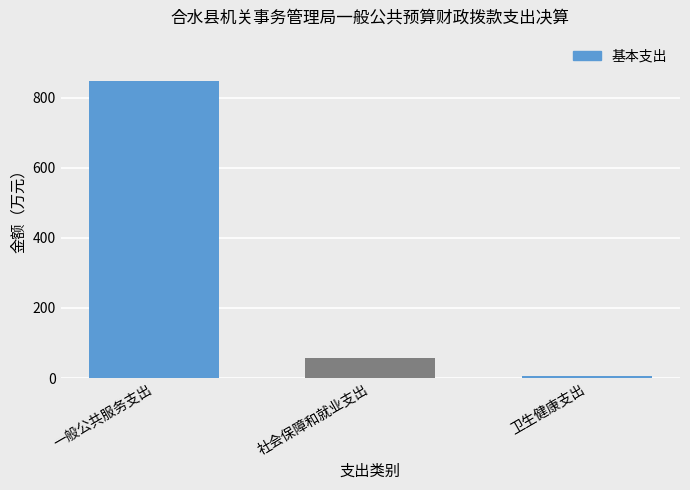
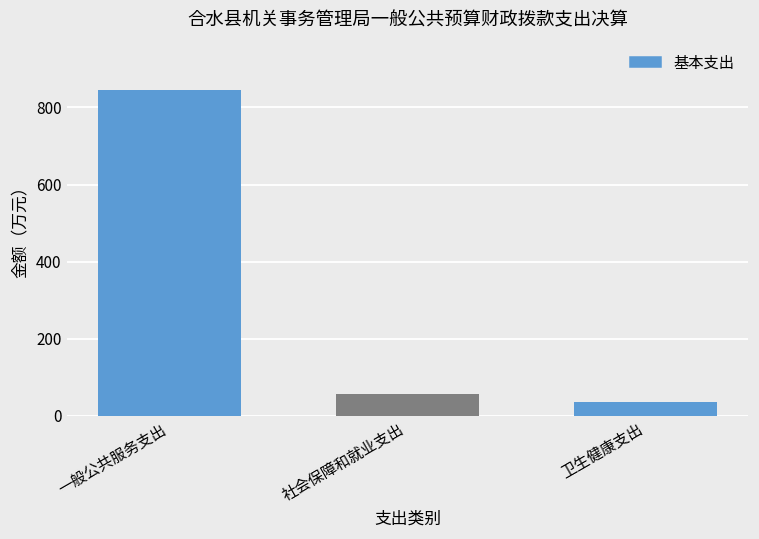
卫生健康支出: 10 -> 40
